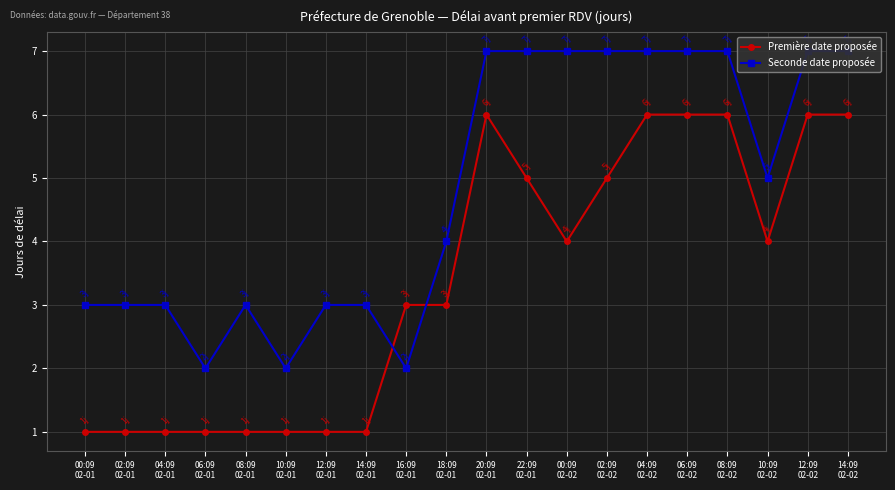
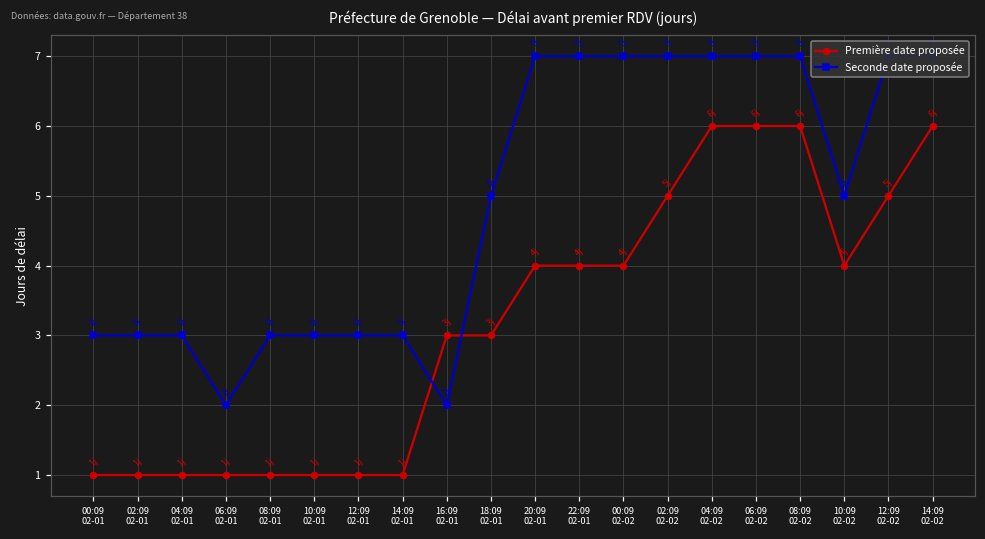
Seconde date proposée, 10:09 02-01: 2j -> 3j
Seconde date proposée, 18:09 02-01: 4j -> 5j
Première date proposée, 20:09 02-01: 6j -> 4j
Première date proposée, 22:09 02-01: 5j -> 4j
Première date proposée, 12:09 02-02: 6j -> 5j
